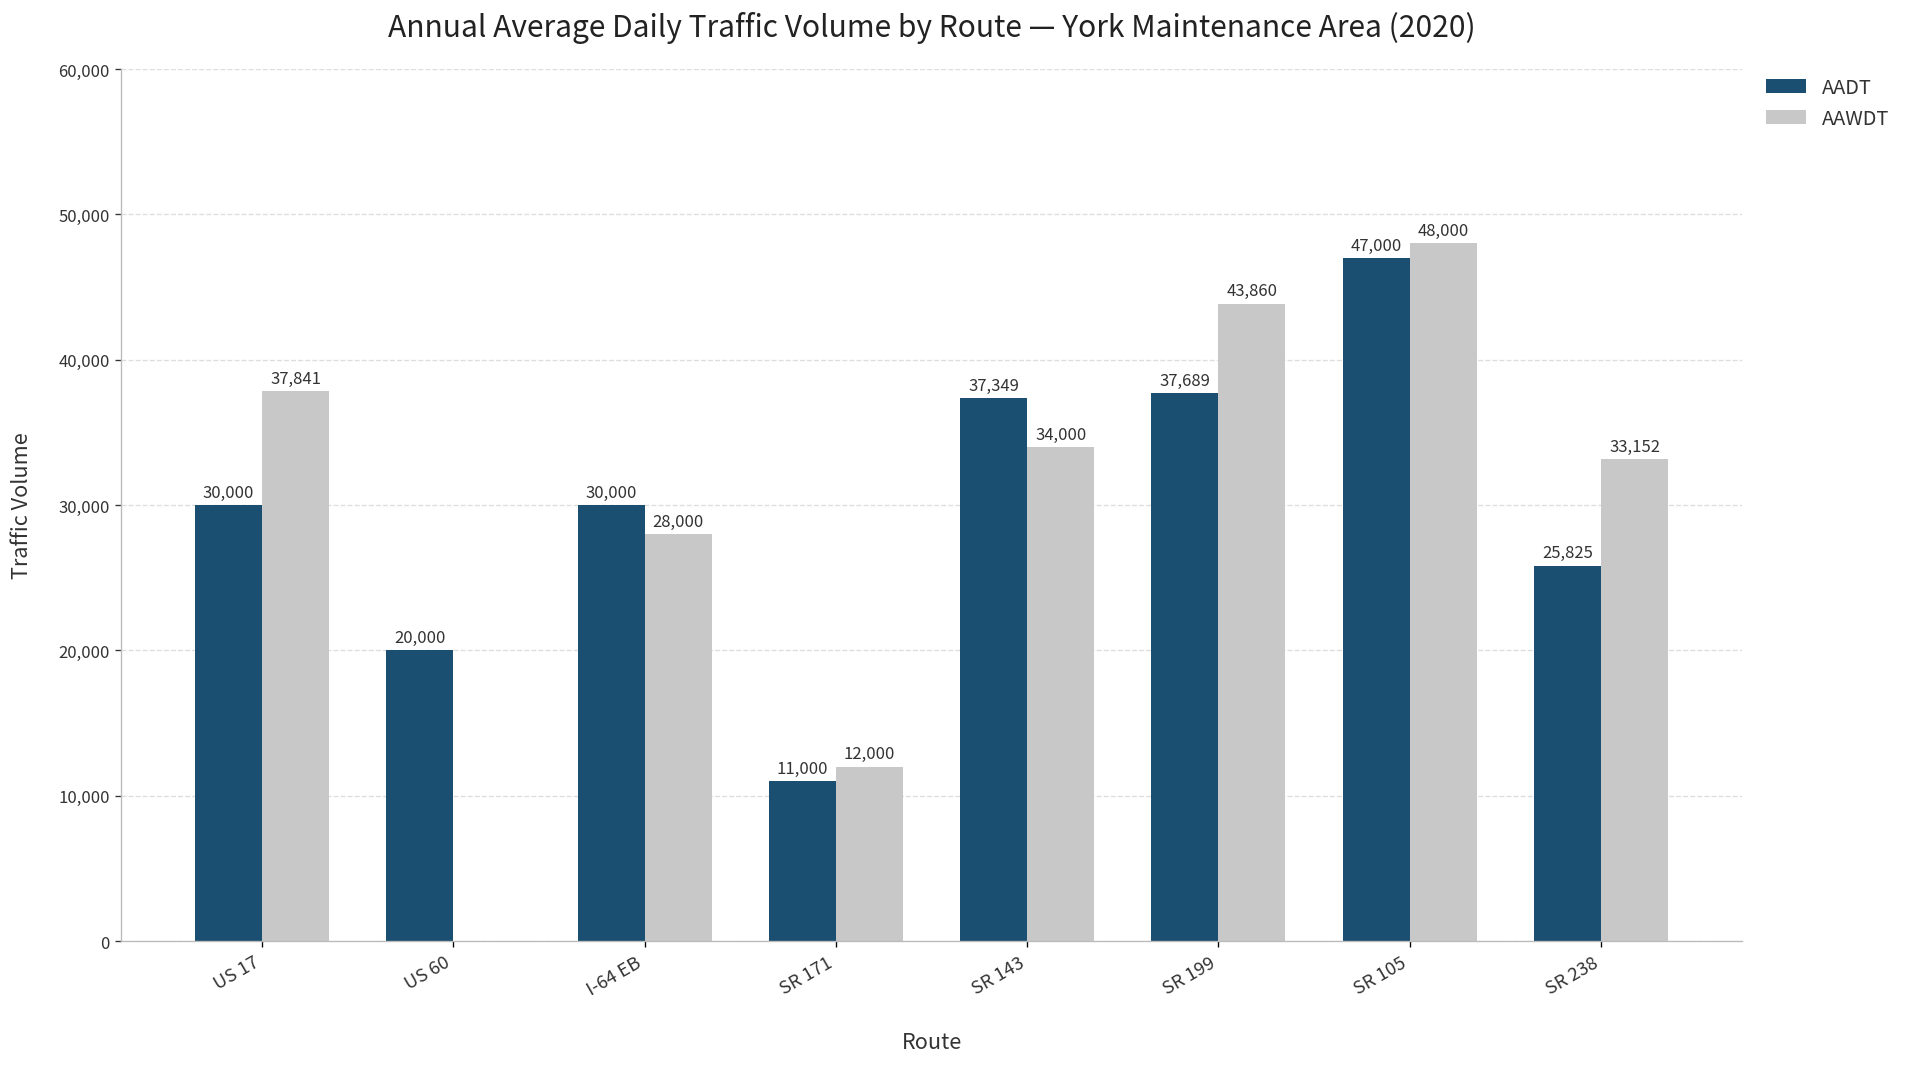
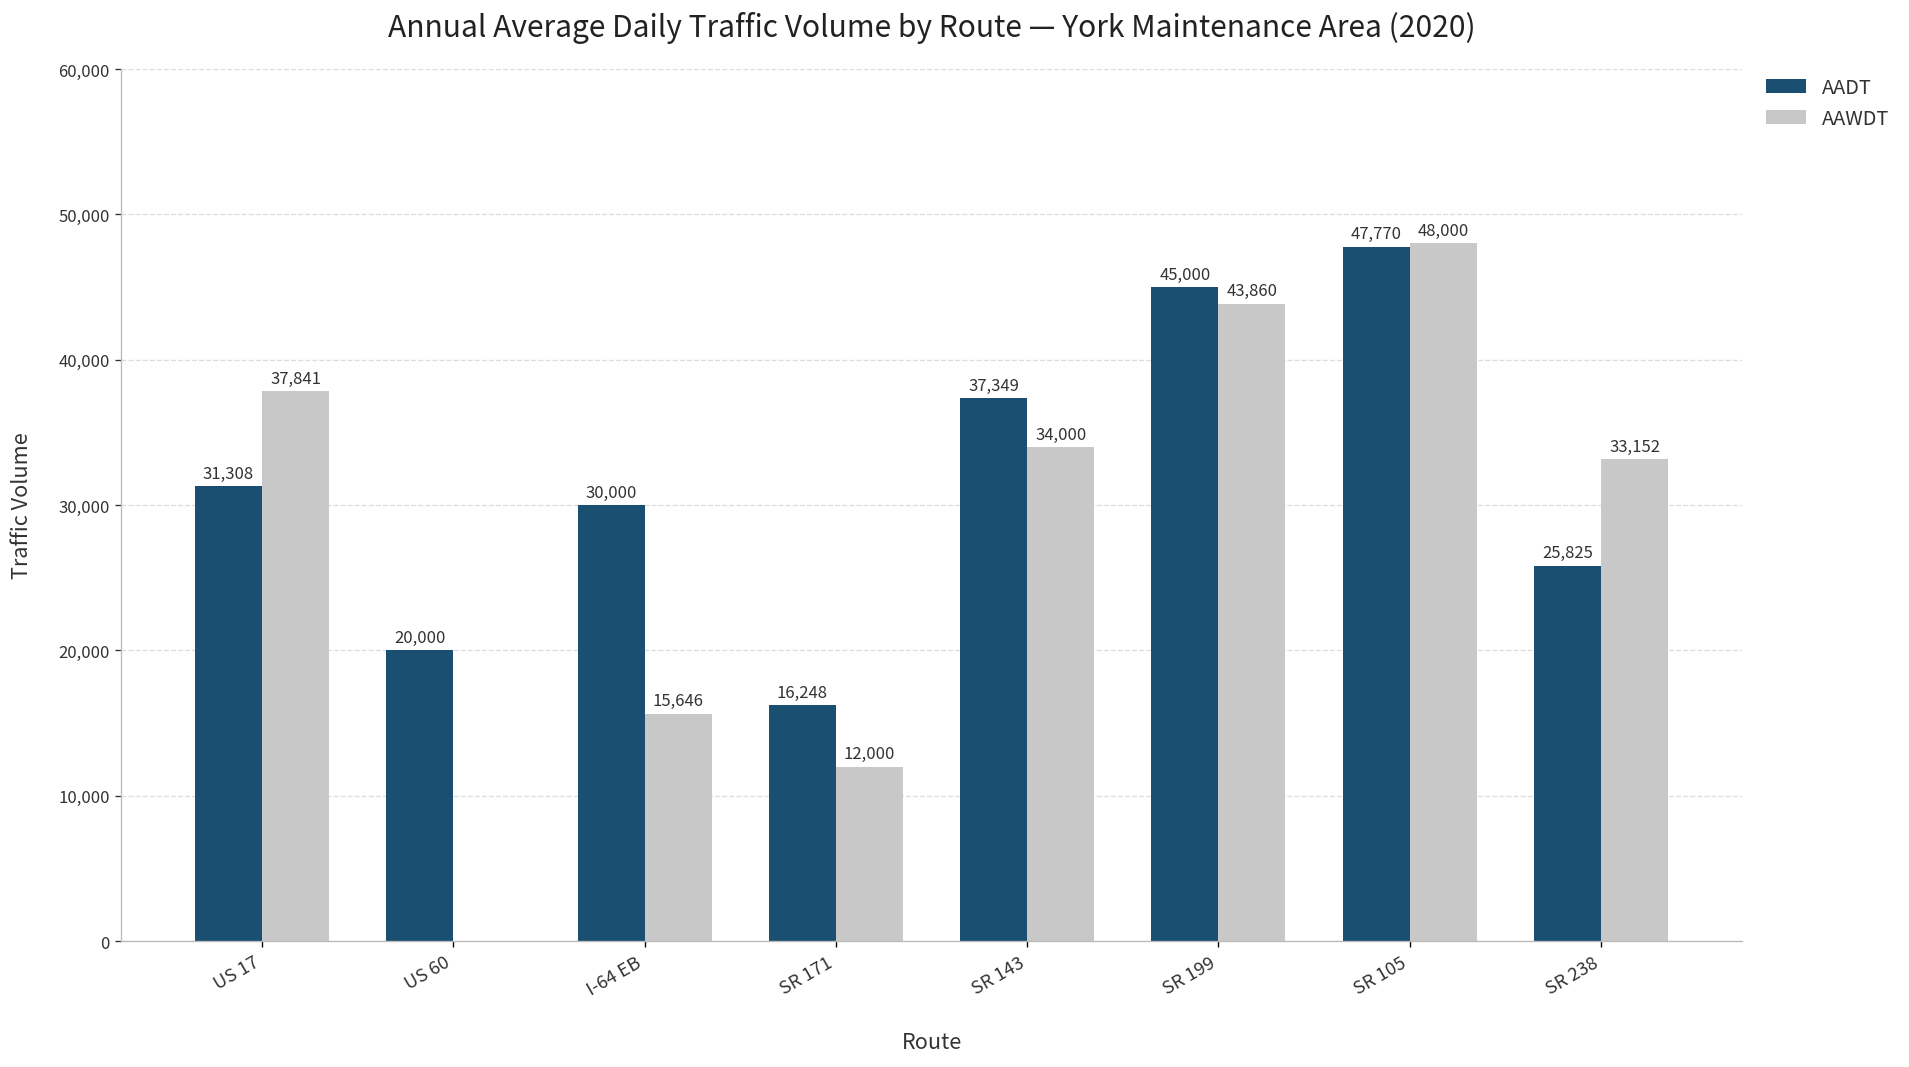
AADT, US 17: 30,000 -> 31,308
AAWDT, I-64 EB: 28,000 -> 15,646
AADT, SR 171: 11,000 -> 16,248
AADT, SR 199: 37,689 -> 45,000
AADT, SR 105: 47,000 -> 47,770
